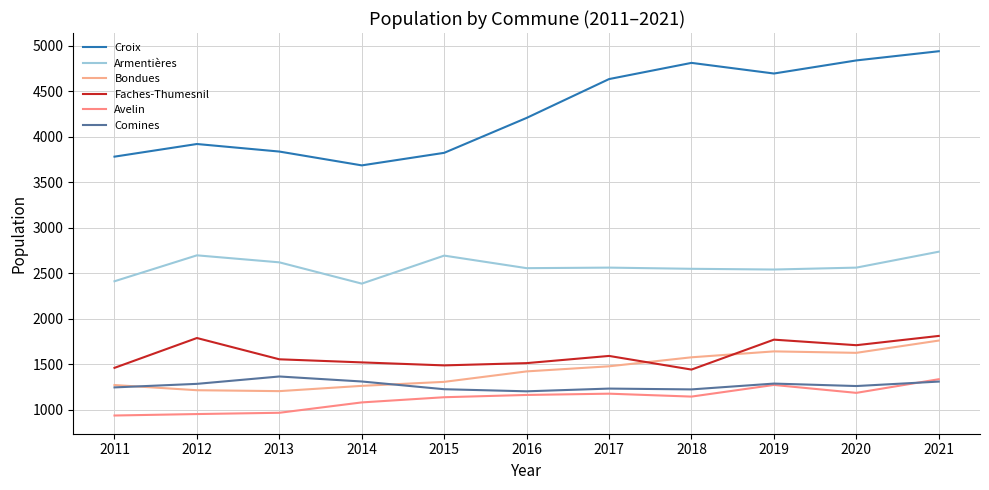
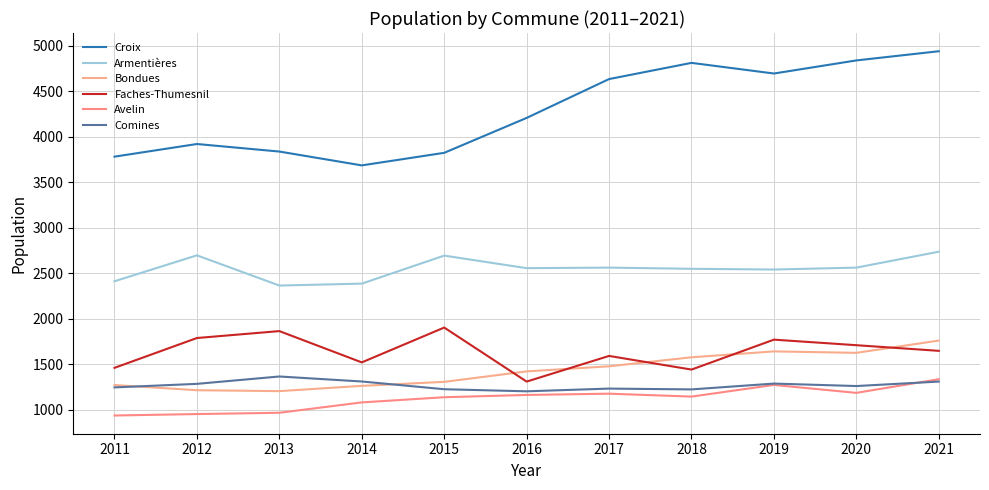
Armentières, 2013: 2600 -> 2400
Faches-Thumesnil, 2013: 1600 -> 1900
Faches-Thumesnil, 2015: 1500 -> 1900
Faches-Thumesnil, 2016: 1500 -> 1300
Faches-Thumesnil, 2021: 1800 -> 1600
